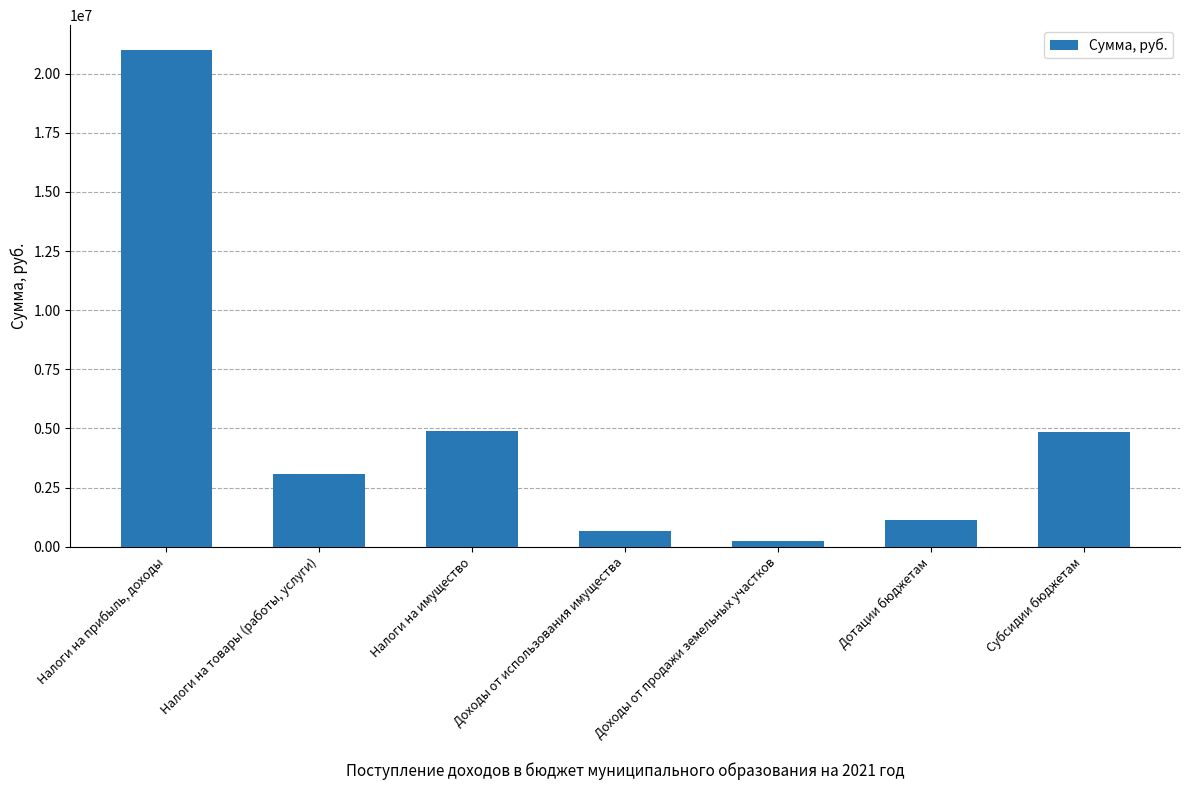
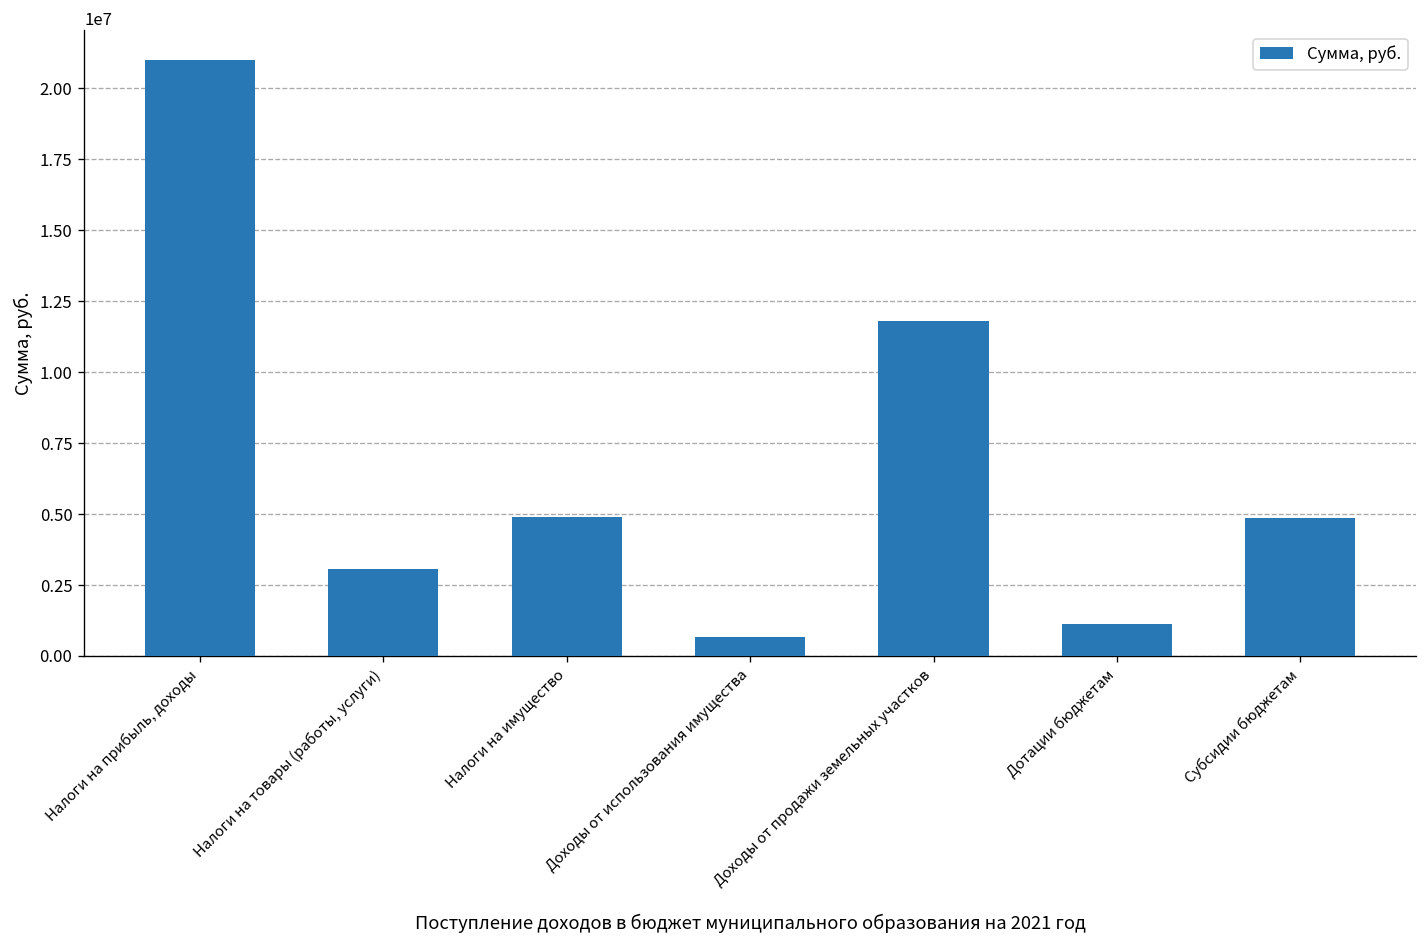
Доходы от продажи земельных участков: 300000 -> 11800000
